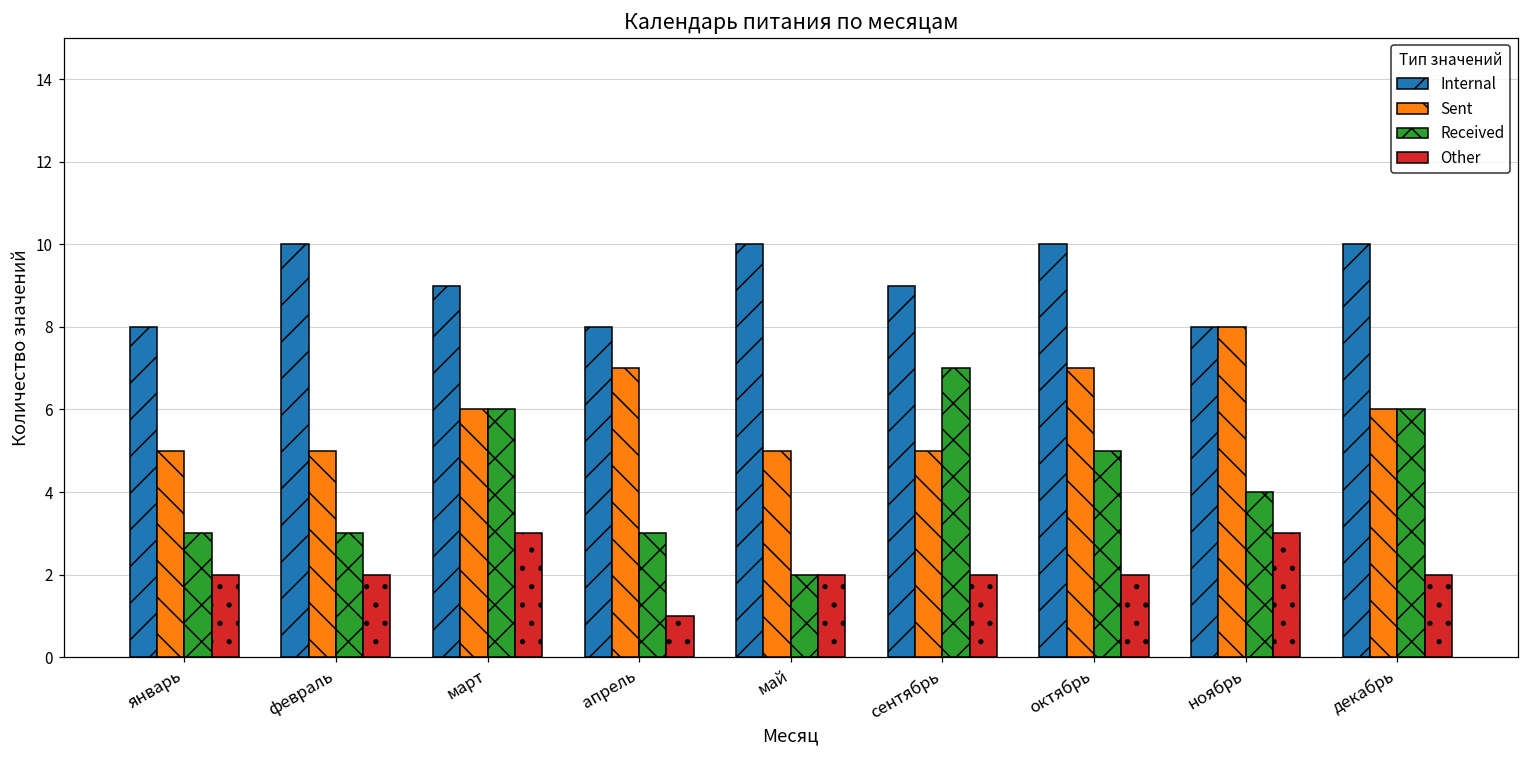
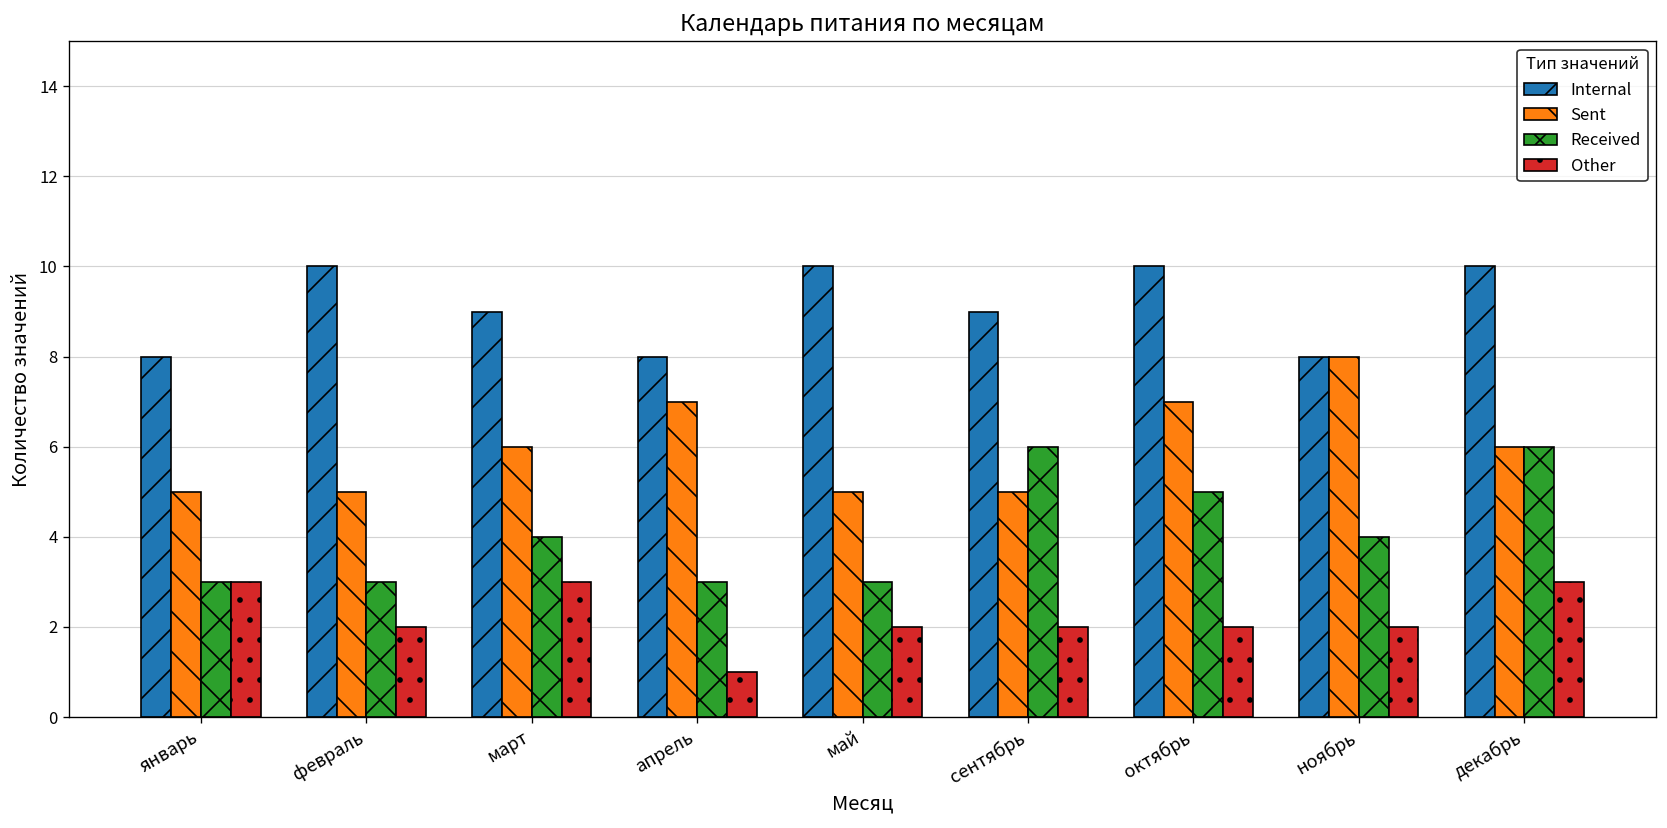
Other, январь: 2 -> 3
Received, март: 6 -> 4
Received, май: 2 -> 3
Received, сентябрь: 7 -> 6
Other, ноябрь: 3 -> 2
Other, декабрь: 2 -> 3
